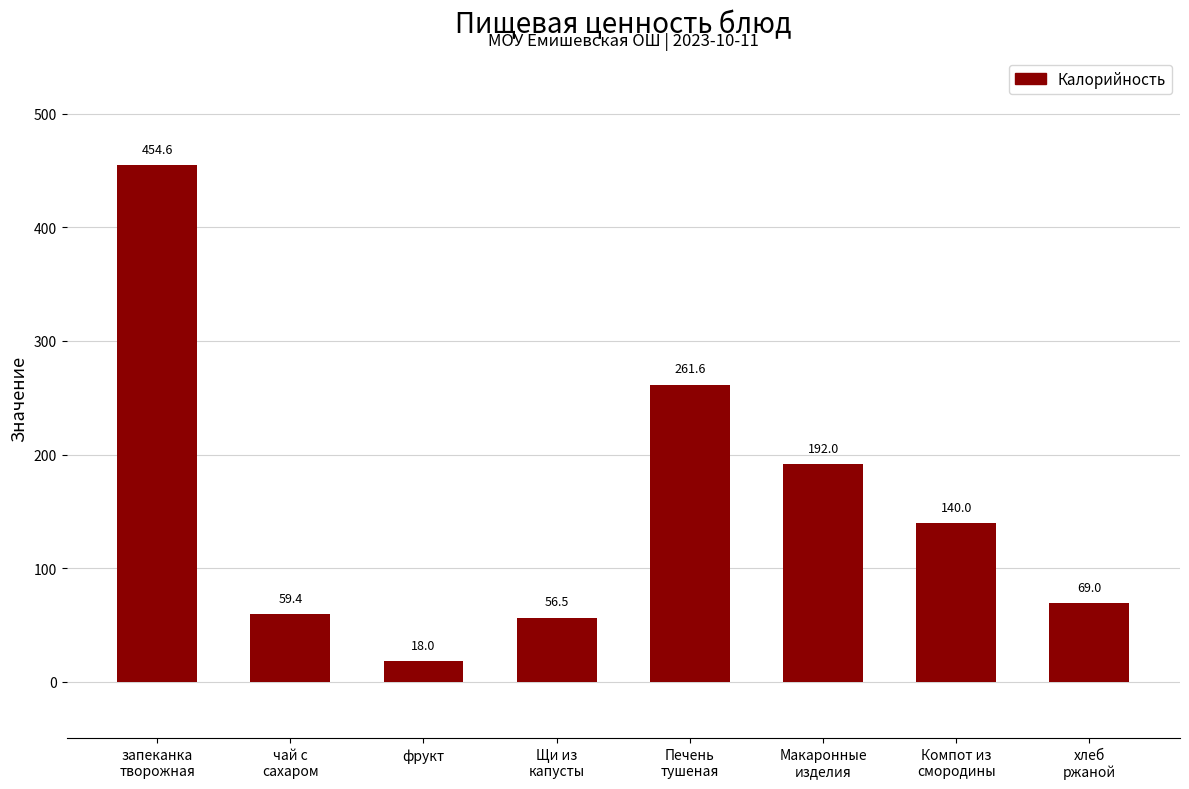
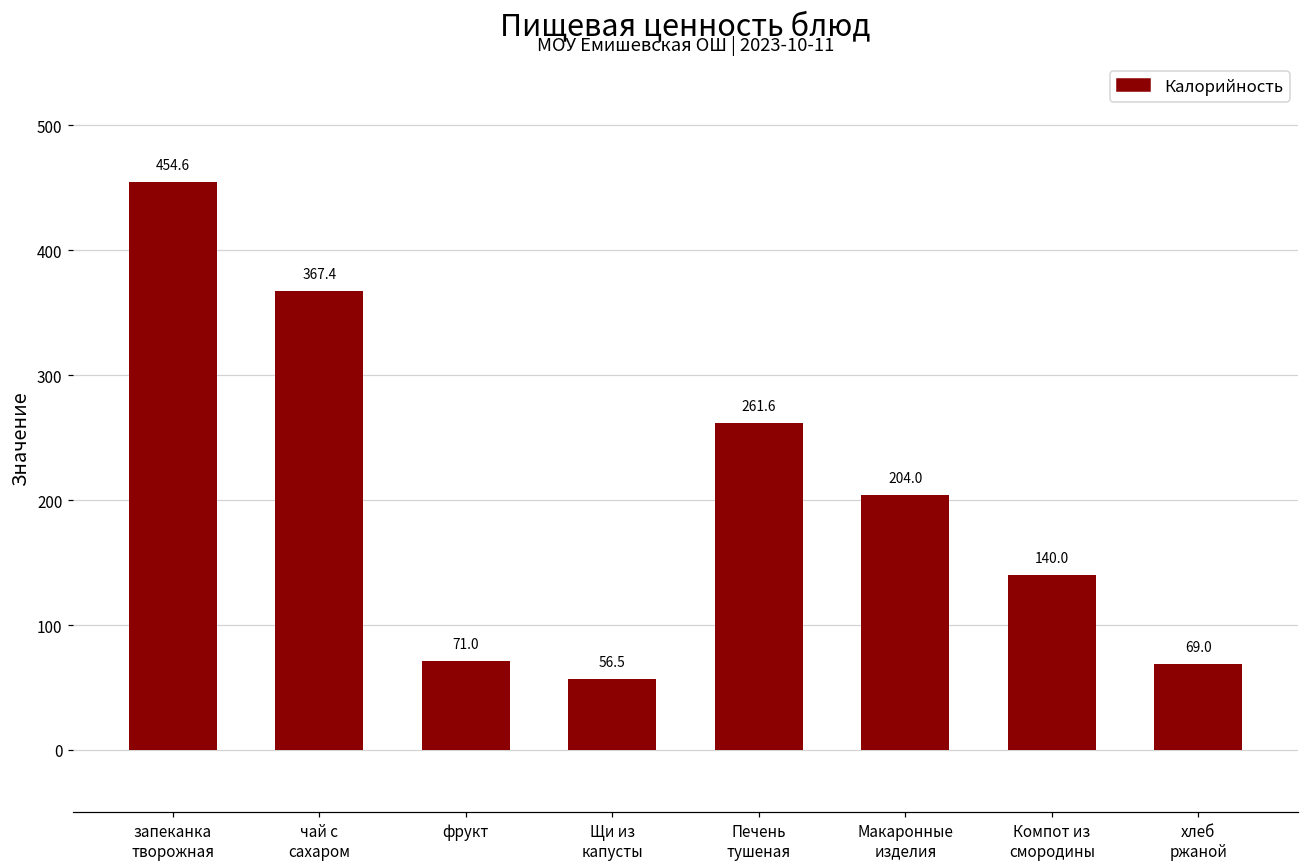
чай с сахаром: 59.4 -> 367.4
фрукт: 18.0 -> 71.0
Макаронные изделия: 192.0 -> 204.0
